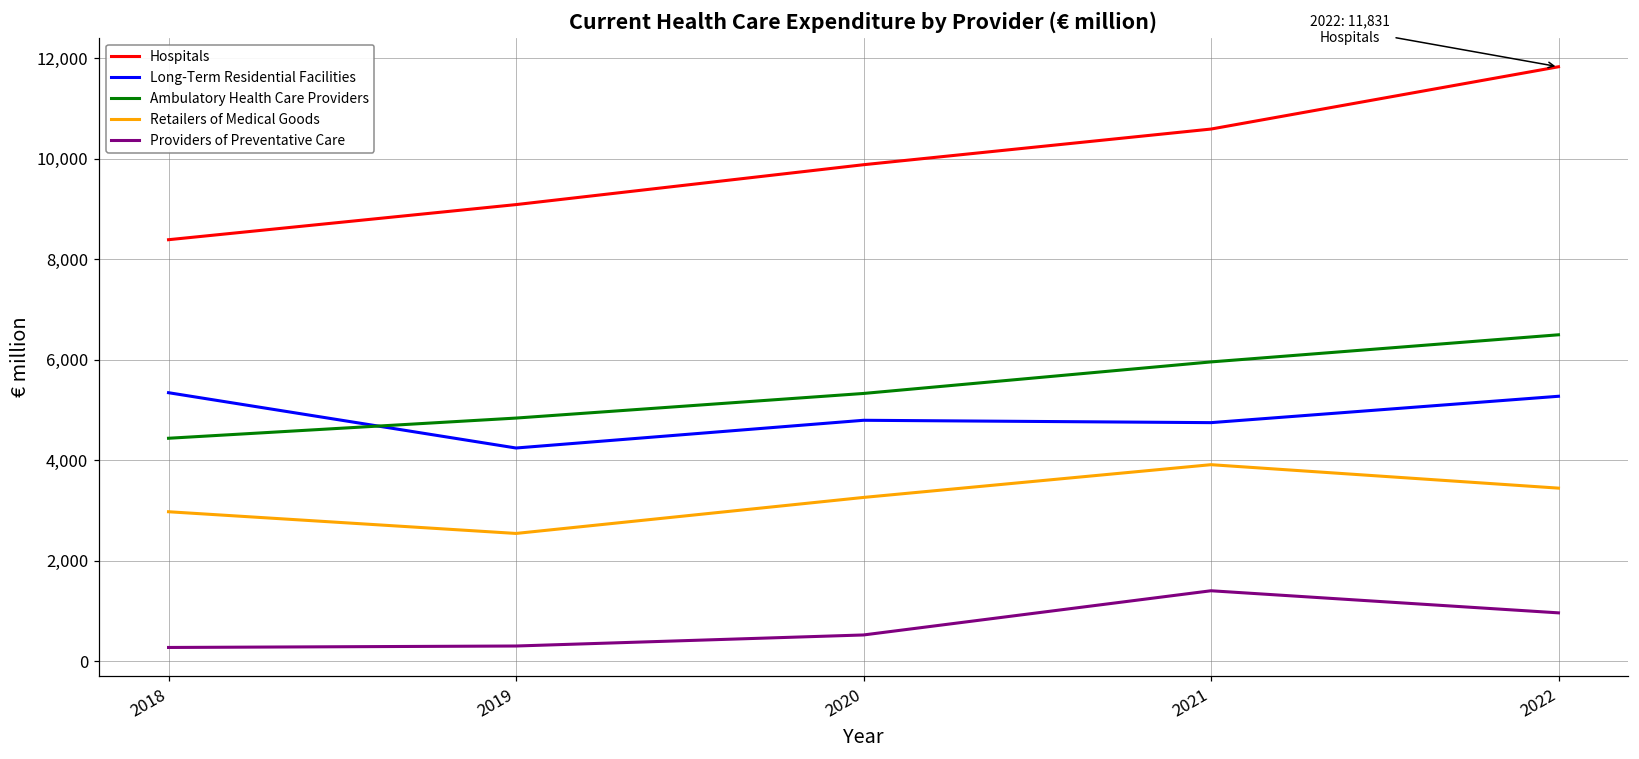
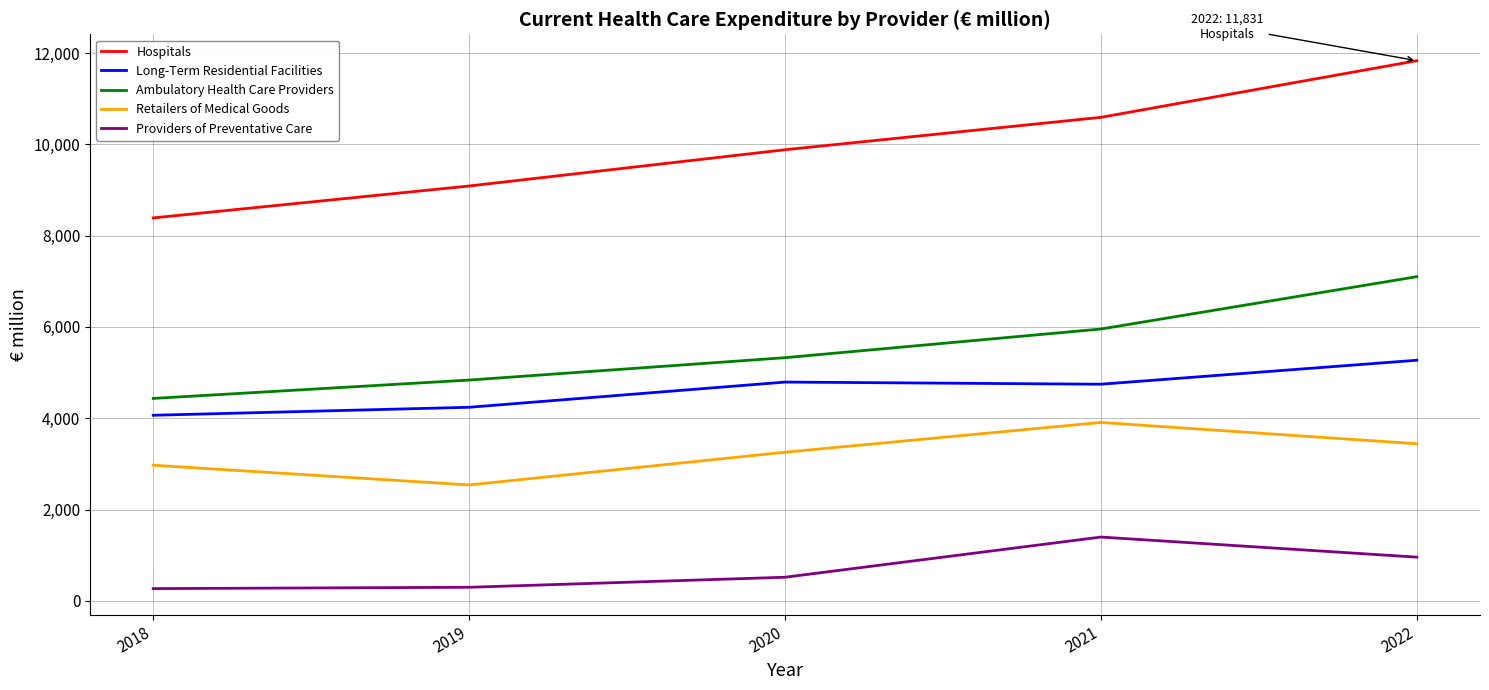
Long-Term Residential Facilities, 2018: 5,300 -> 4,100
Ambulatory Health Care Providers, 2022: 6,500 -> 7,100
